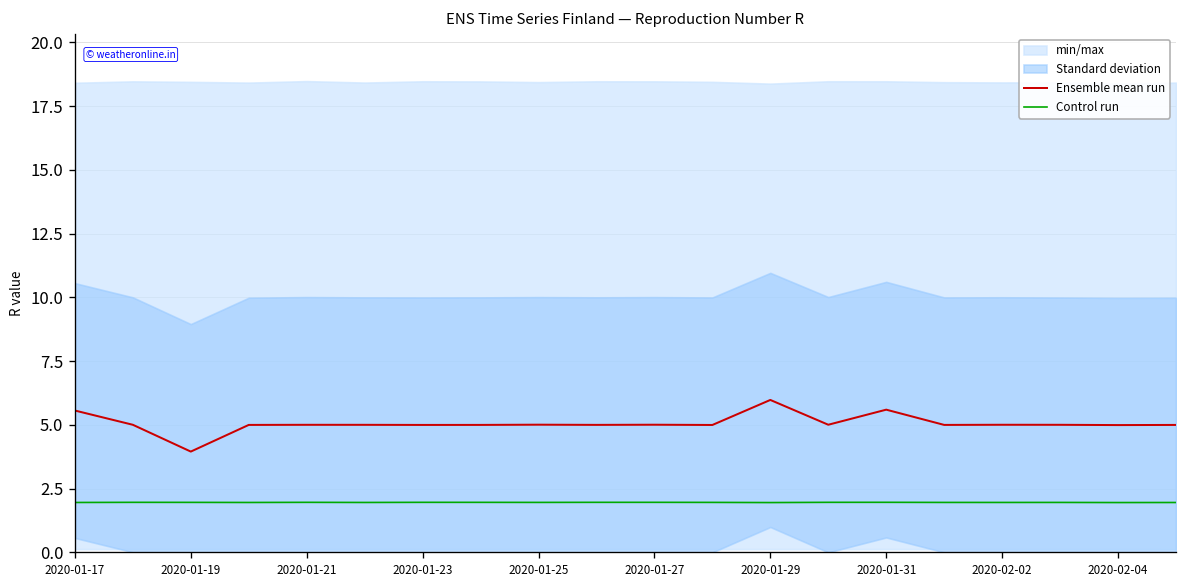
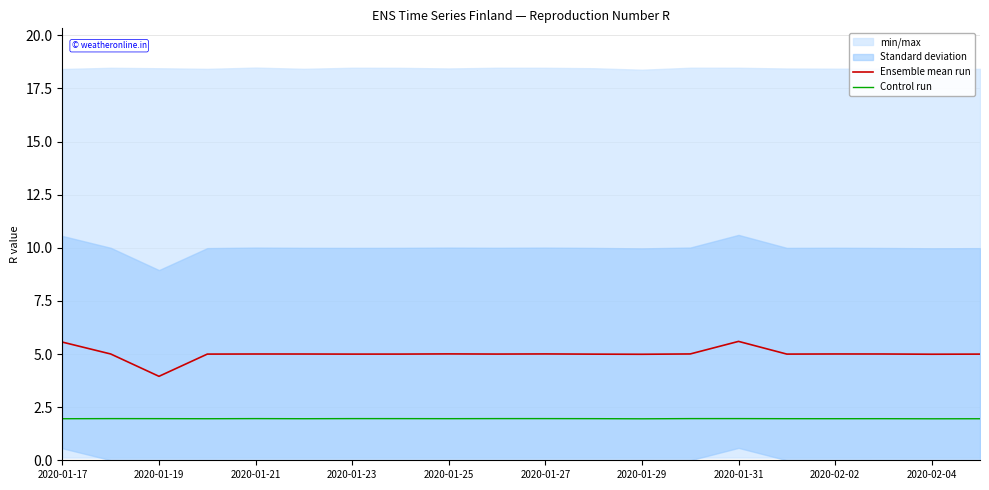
Ensemble mean run, 2020-01-29: 6.0 -> 5.0
